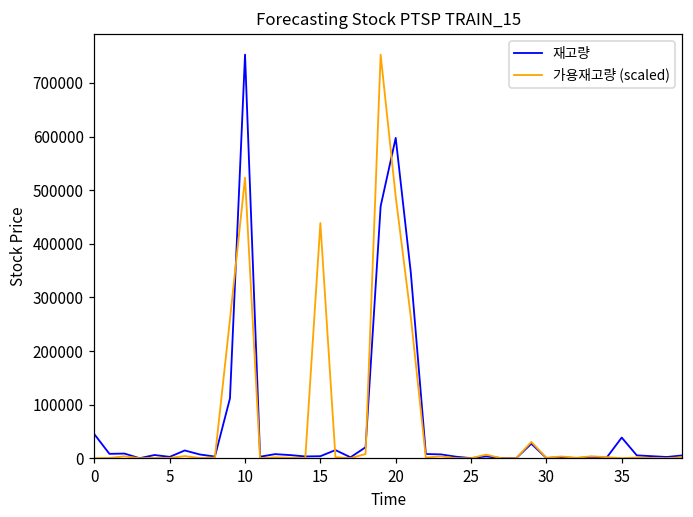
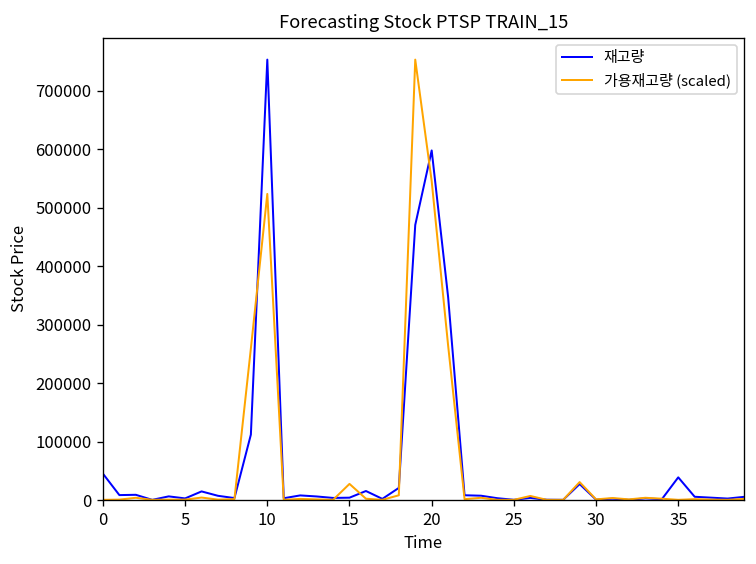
가용재고량 (scaled), 15: 440000 -> 30000
가용재고량 (scaled), 20: 490000 -> 550000
